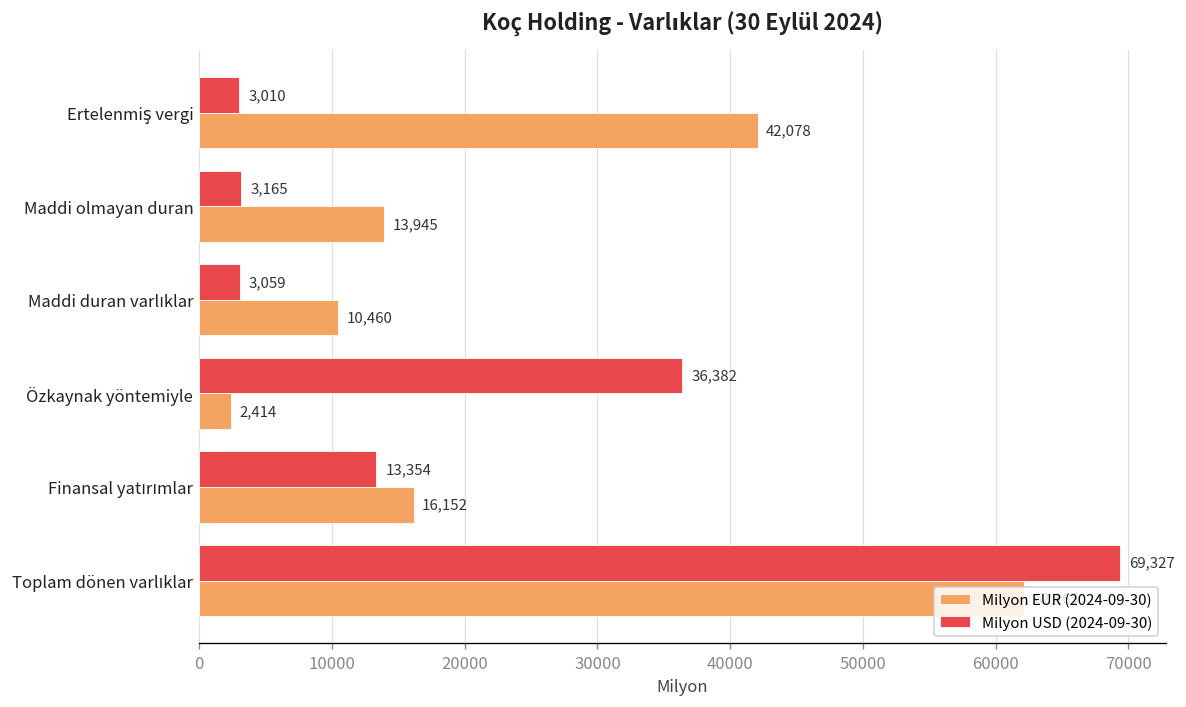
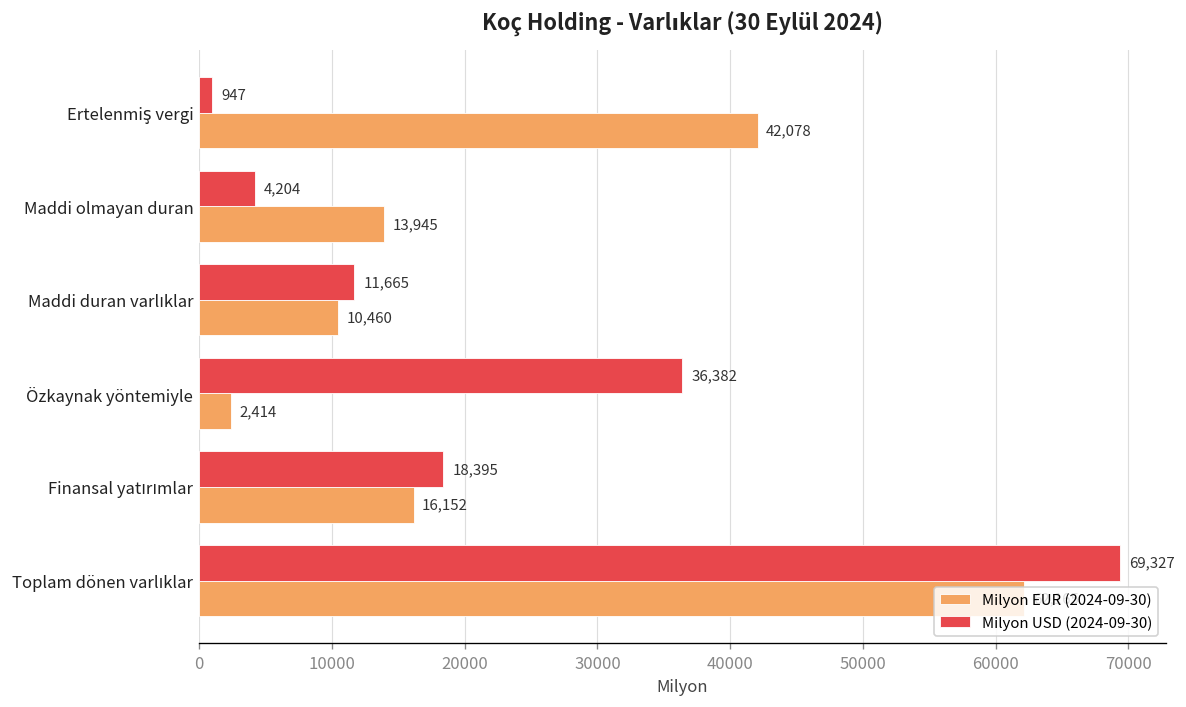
Milyon USD (2024-09-30), Ertelenmiş vergi: 3,010 -> 947
Milyon USD (2024-09-30), Maddi olmayan duran: 3,165 -> 4,204
Milyon USD (2024-09-30), Maddi duran varlıklar: 3,059 -> 11,665
Milyon USD (2024-09-30), Finansal yatırımlar: 13,354 -> 18,395
